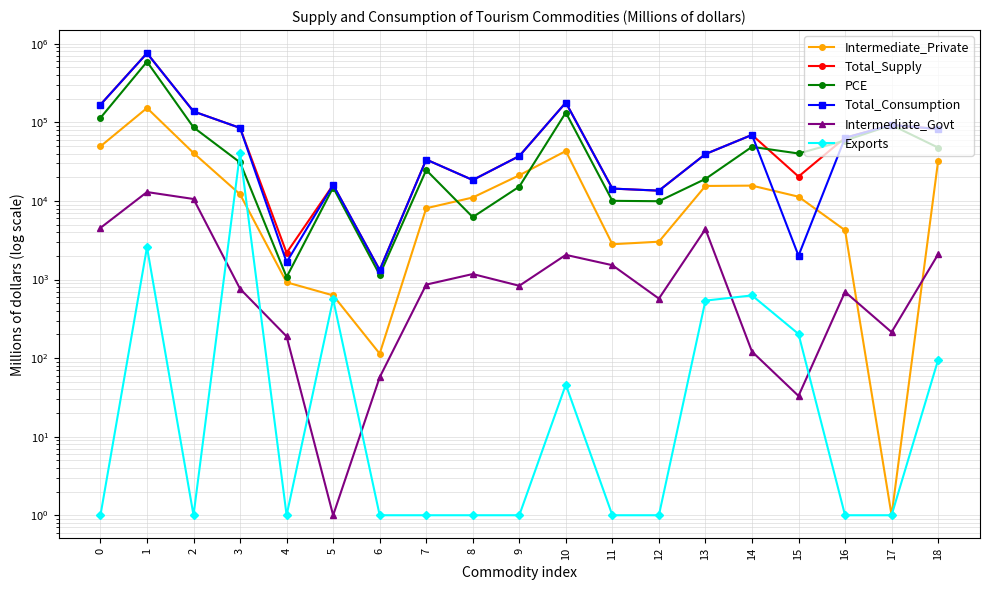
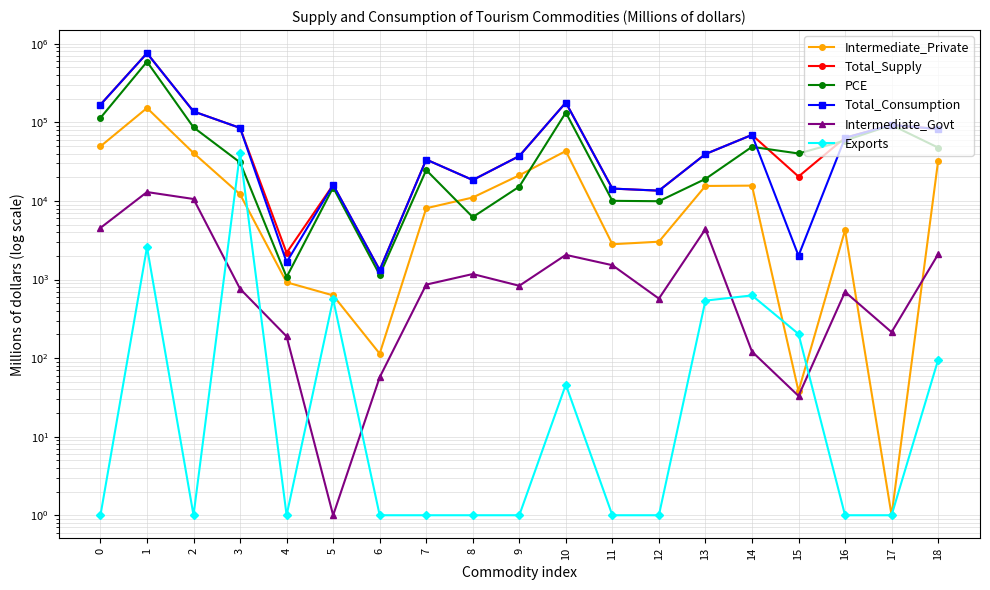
Intermediate_Private, 15: 11000 -> 40
